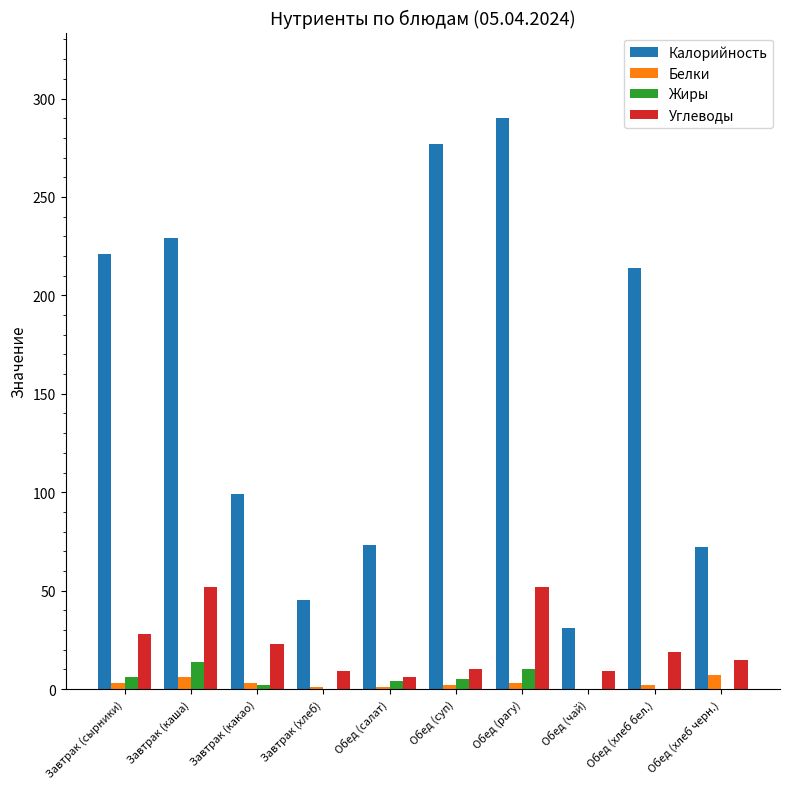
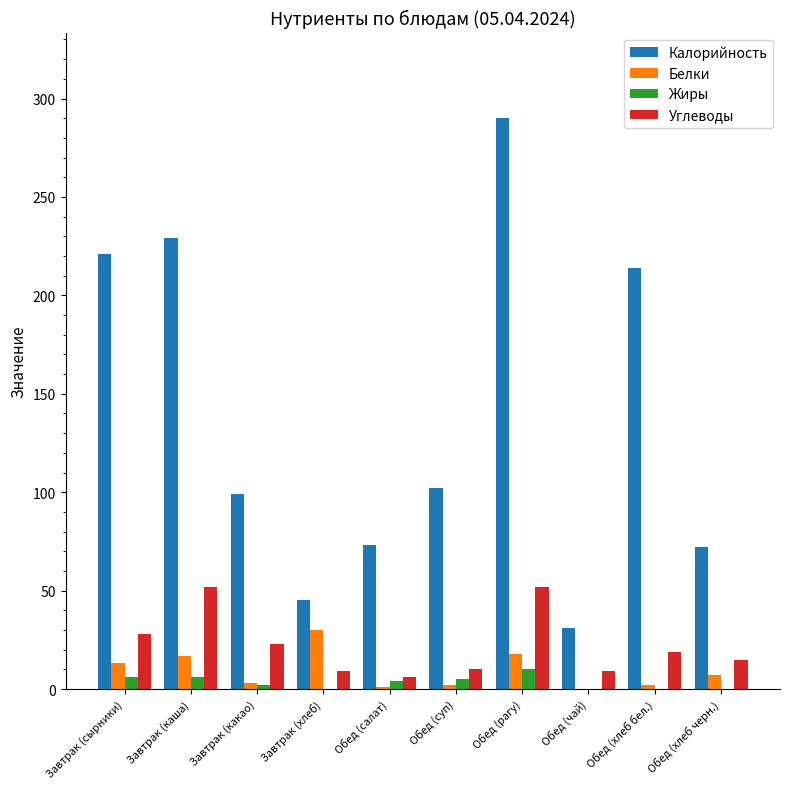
Белки, Завтрак (сырники): 3 -> 13
Белки, Завтрак (каша): 6 -> 17
Жиры, Завтрак (каша): 14 -> 6
Белки, Завтрак (хлеб): 1 -> 30
Калорийность, Обед (суп): 277 -> 102
Белки, Обед (рагу): 3 -> 18
